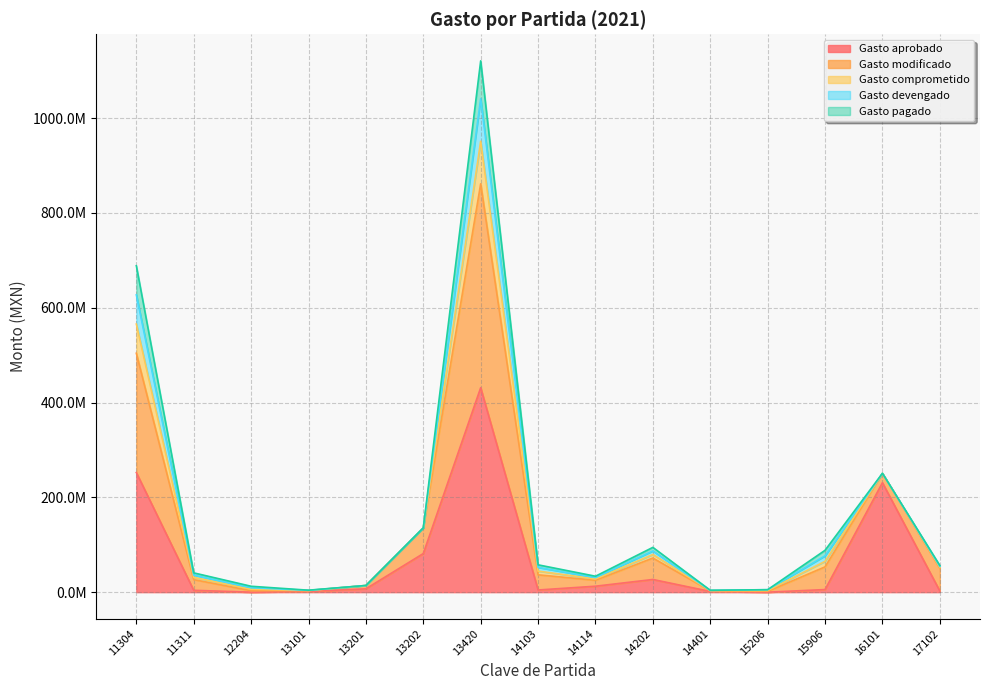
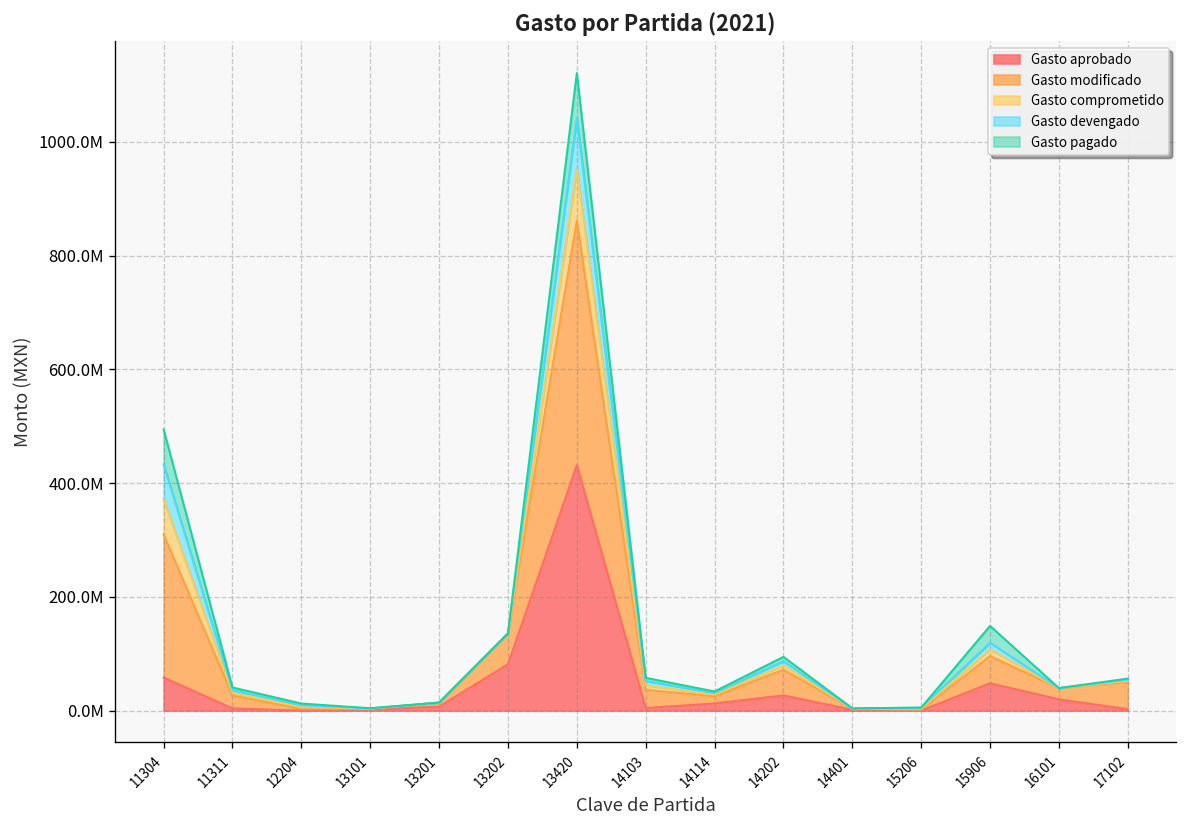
Gasto aprobado, 11304: 250000000 -> 60000000
Gasto aprobado, 15906: 10000000 -> 50000000
Gasto pagado, 15906: 10000000 -> 30000000
Gasto aprobado, 16101: 230000000 -> 20000000
